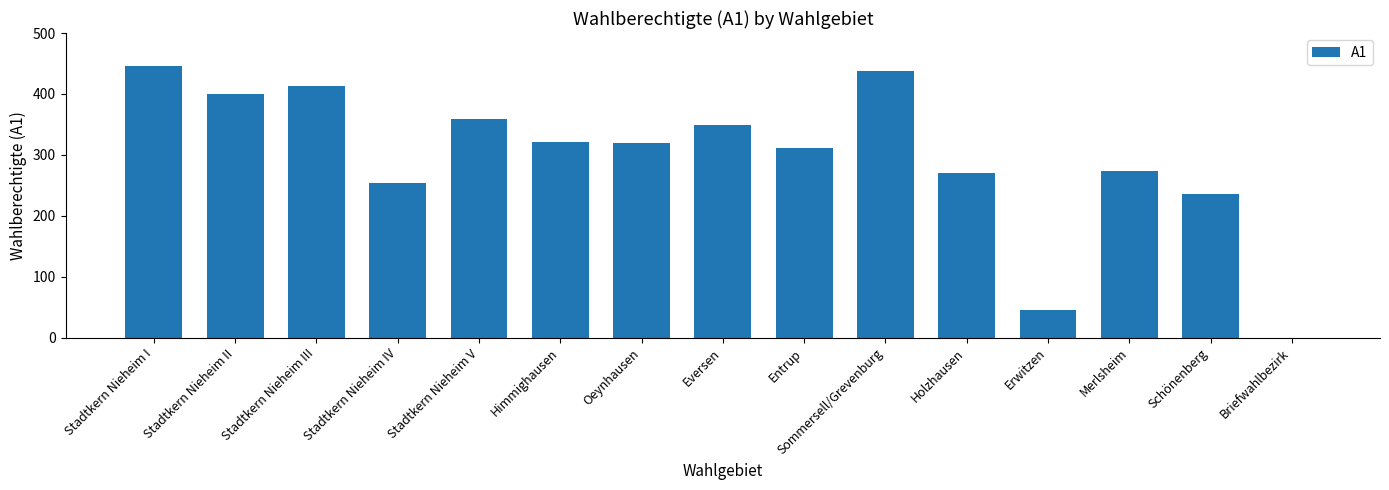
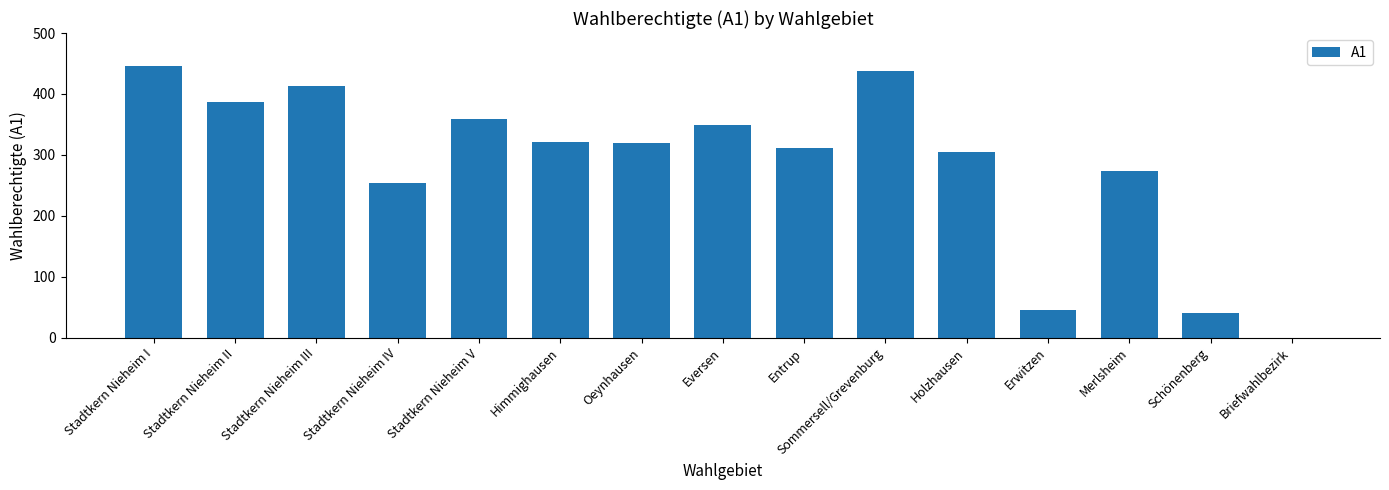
Stadtkern Nieheim II: 400 -> 390
Holzhausen: 270 -> 310
Schönenberg: 240 -> 40
